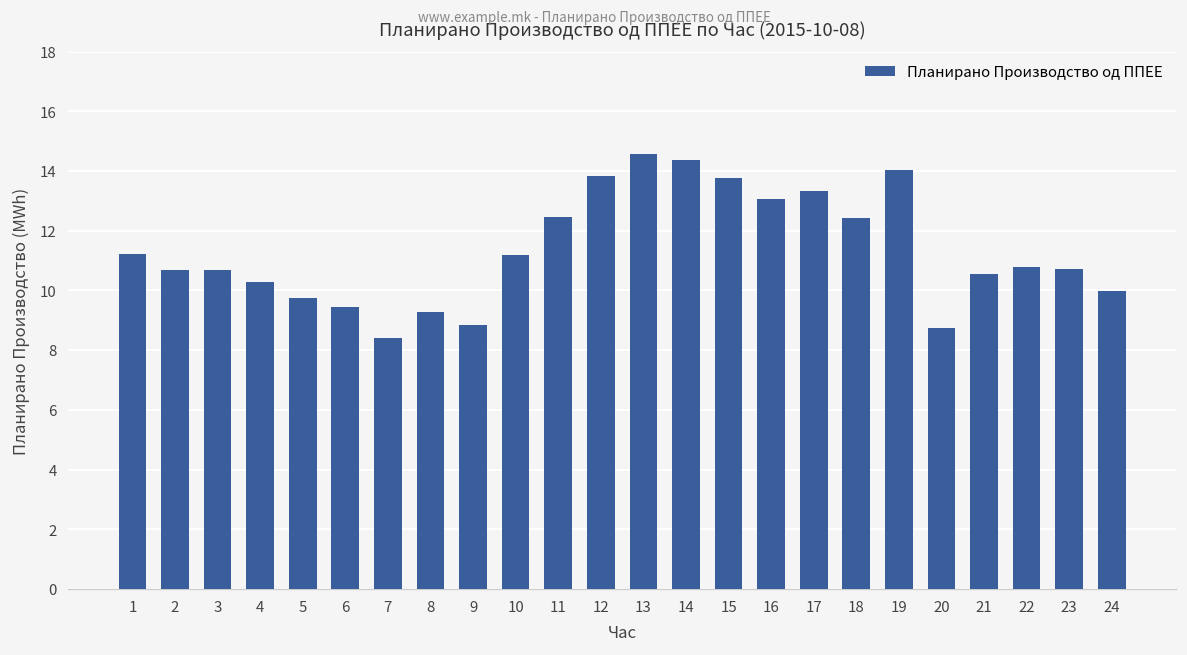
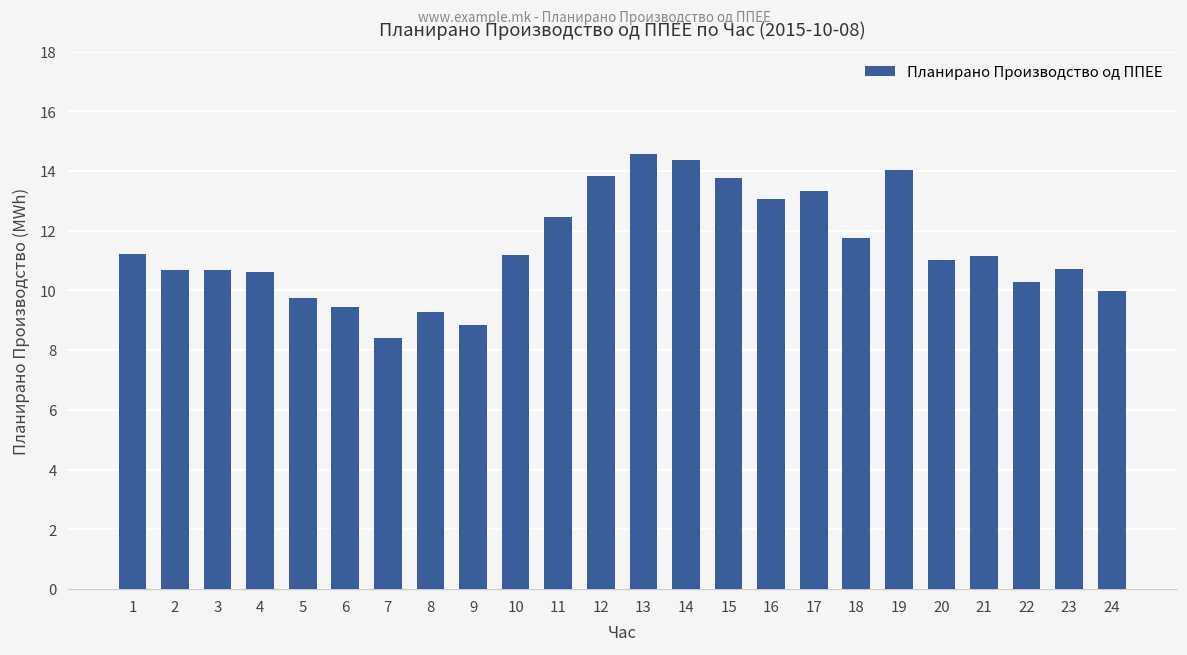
4: 10.3 -> 10.6
18: 12.4 -> 11.7
20: 8.8 -> 11.0
21: 10.6 -> 11.1
22: 10.8 -> 10.3
